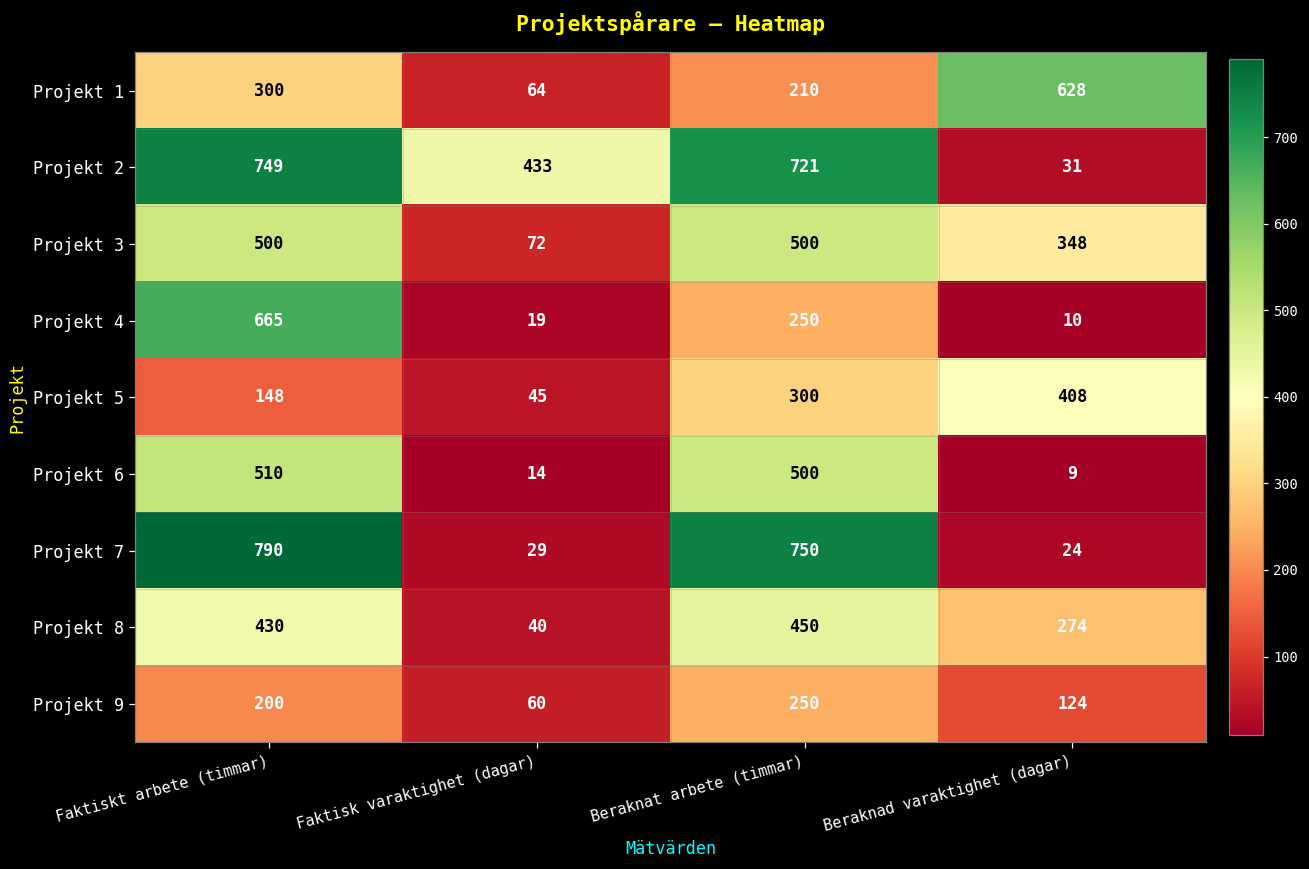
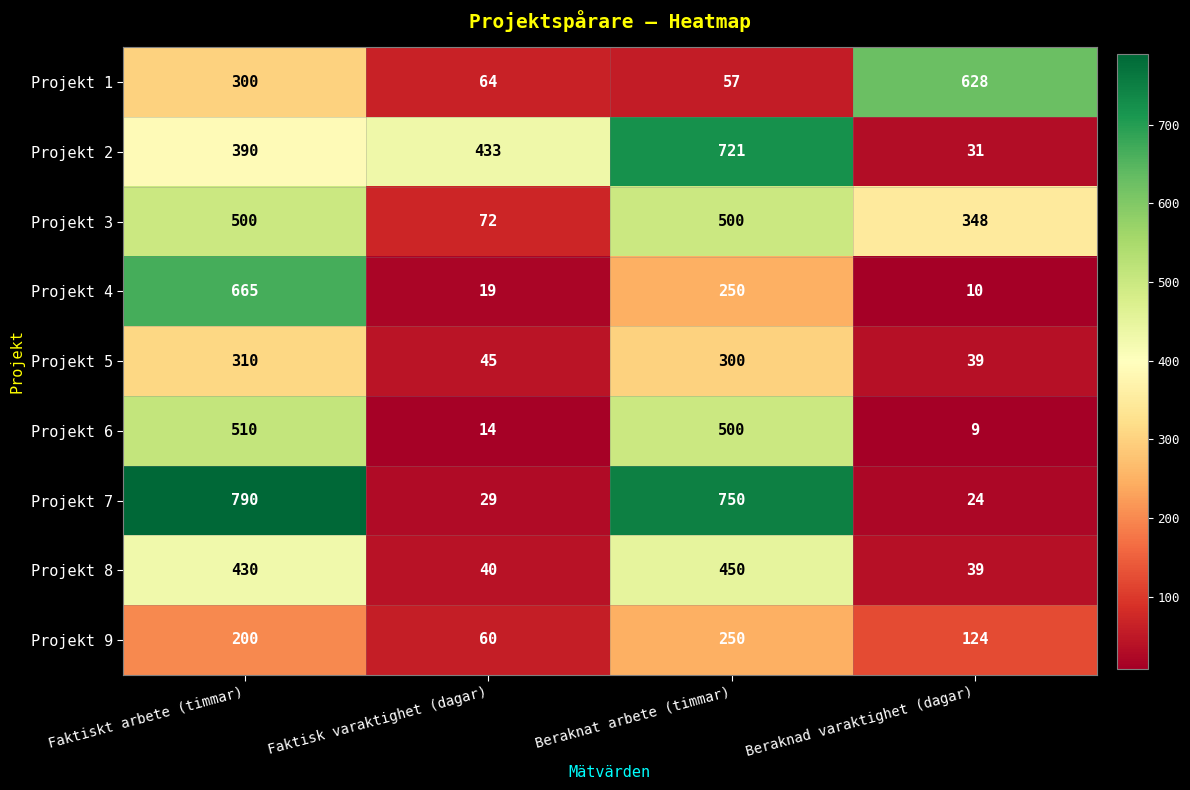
Projekt 1, Beraknat arbete (timmar): 210 -> 57
Projekt 2, Faktiskt arbete (timmar): 749 -> 390
Projekt 5, Faktiskt arbete (timmar): 148 -> 310
Projekt 5, Beraknad varaktighet (dagar): 408 -> 39
Projekt 8, Beraknad varaktighet (dagar): 274 -> 39
